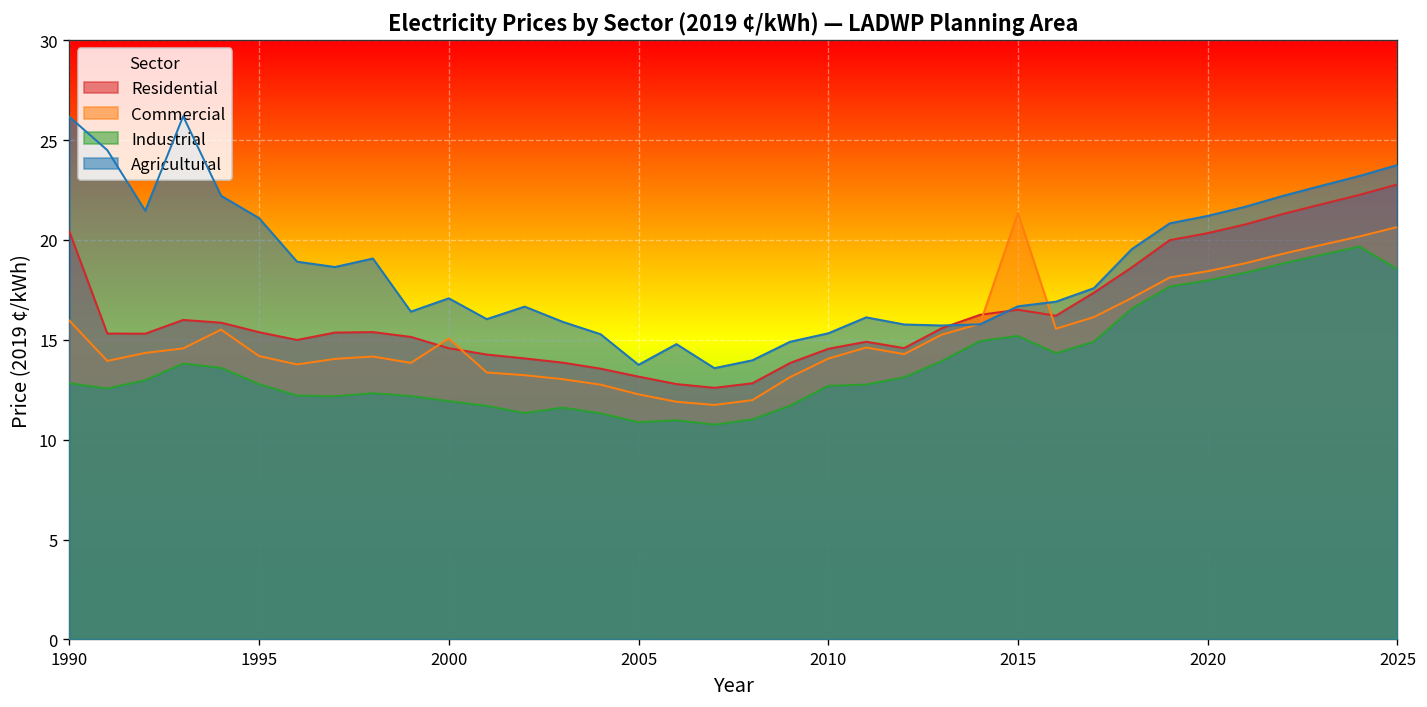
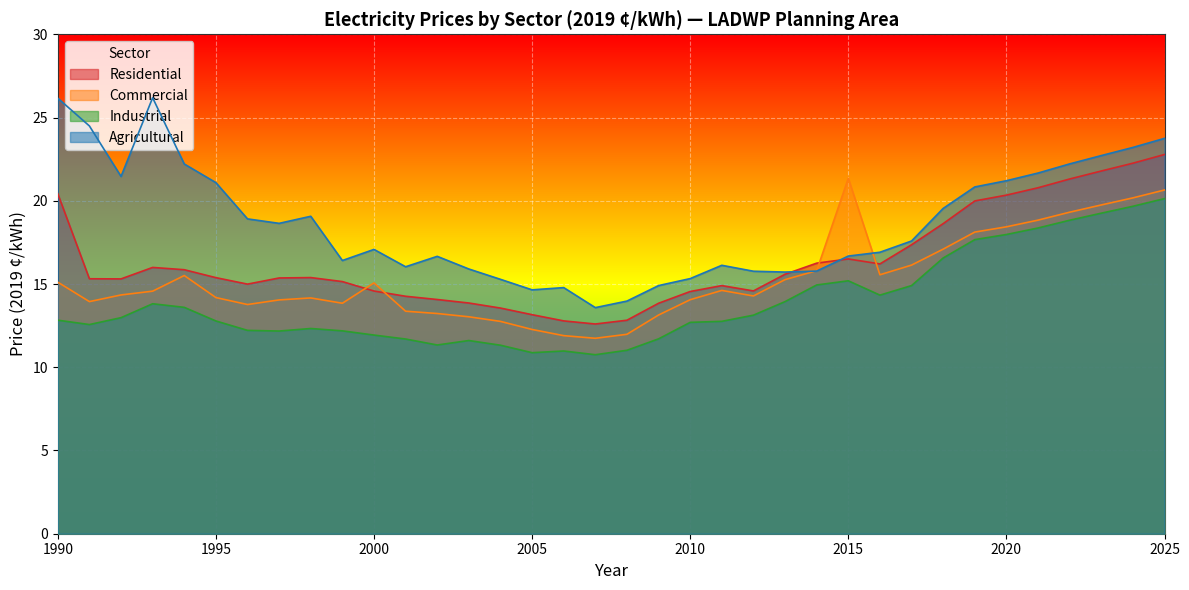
Commercial, 1990: 16.0 -> 15.1
Agricultural, 2005: 13.7 -> 14.6
Industrial, 2025: 18.5 -> 20.1
